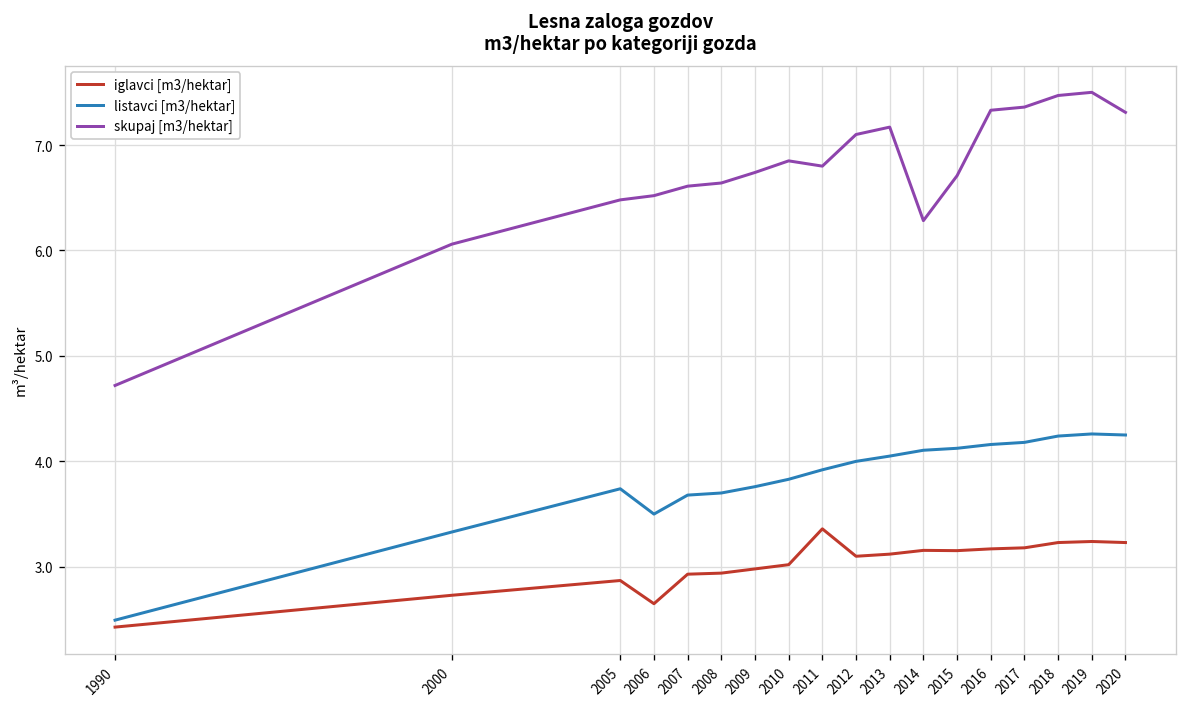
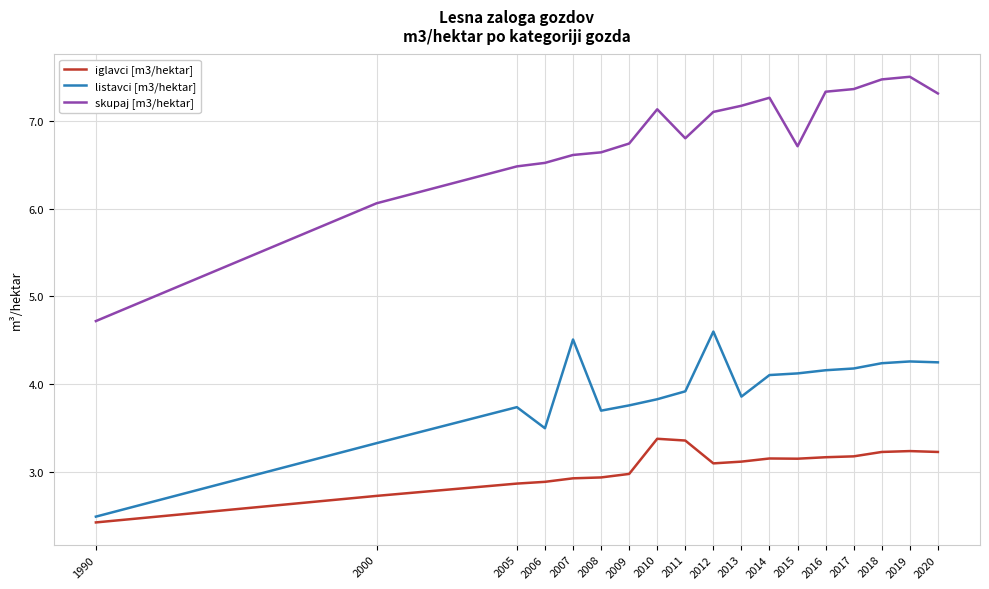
iglavci [m3/hektar], 2006: 2.7 -> 2.9
listavci [m3/hektar], 2007: 3.7 -> 4.5
iglavci [m3/hektar], 2010: 3.0 -> 3.4
skupaj [m3/hektar], 2010: 6.9 -> 7.1
listavci [m3/hektar], 2012: 4.0 -> 4.6
listavci [m3/hektar], 2013: 4.1 -> 3.9
skupaj [m3/hektar], 2014: 6.3 -> 7.3
